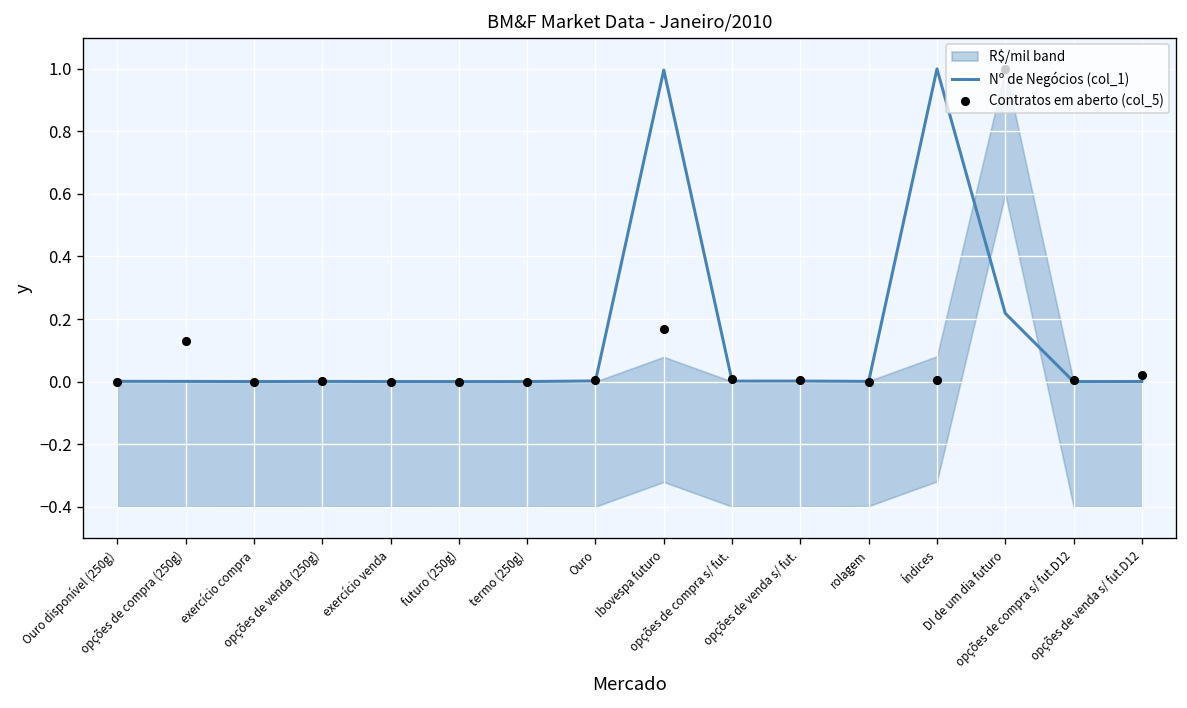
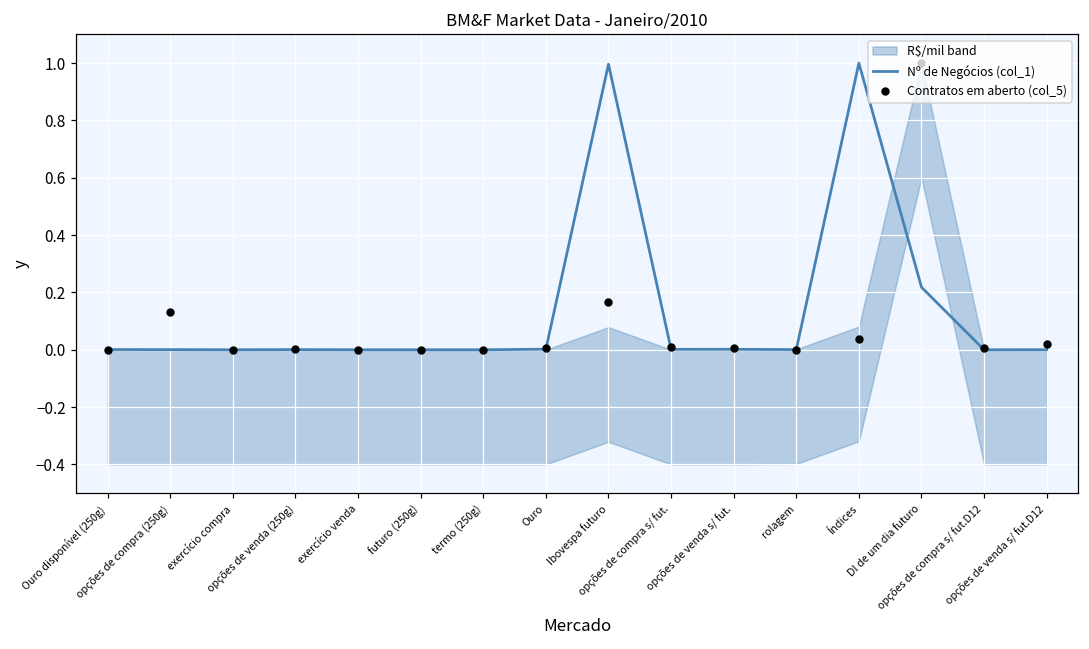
Contratos em aberto (col_5), Índices: 0.01 -> 0.04
